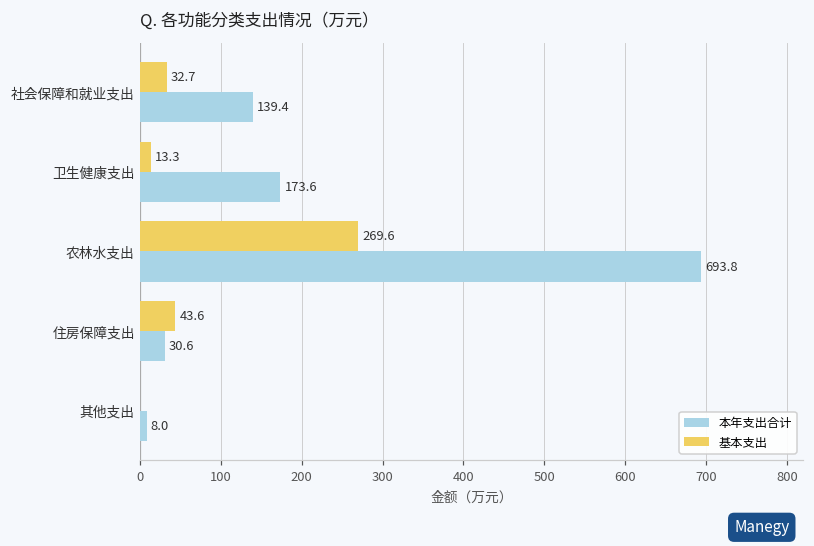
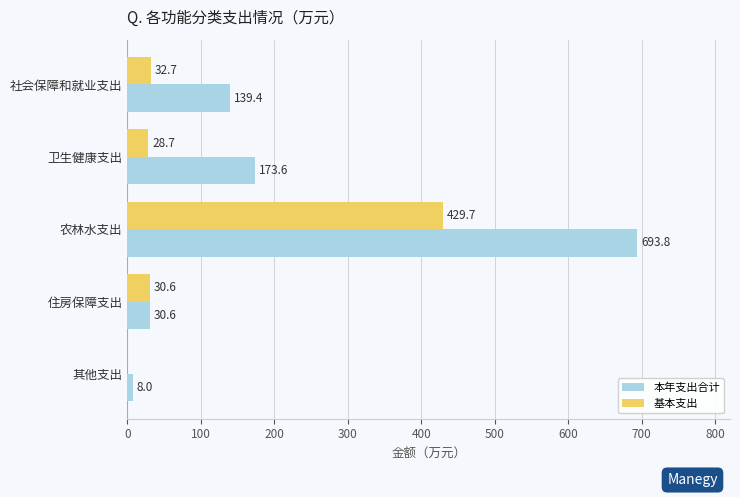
基本支出, 卫生健康支出: 13.3 -> 28.7
基本支出, 农林水支出: 269.6 -> 429.7
基本支出, 住房保障支出: 43.6 -> 30.6
